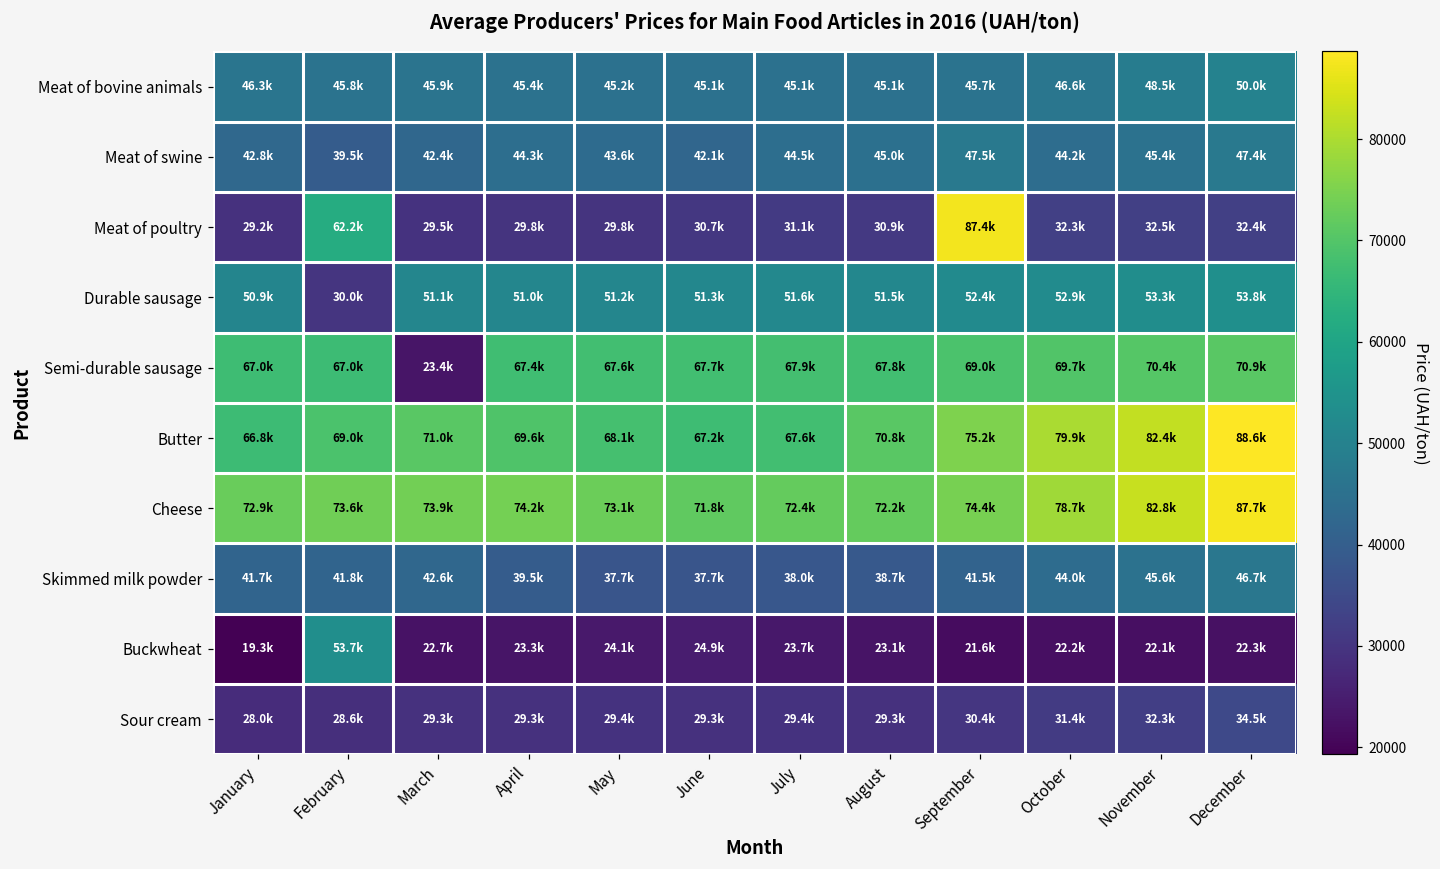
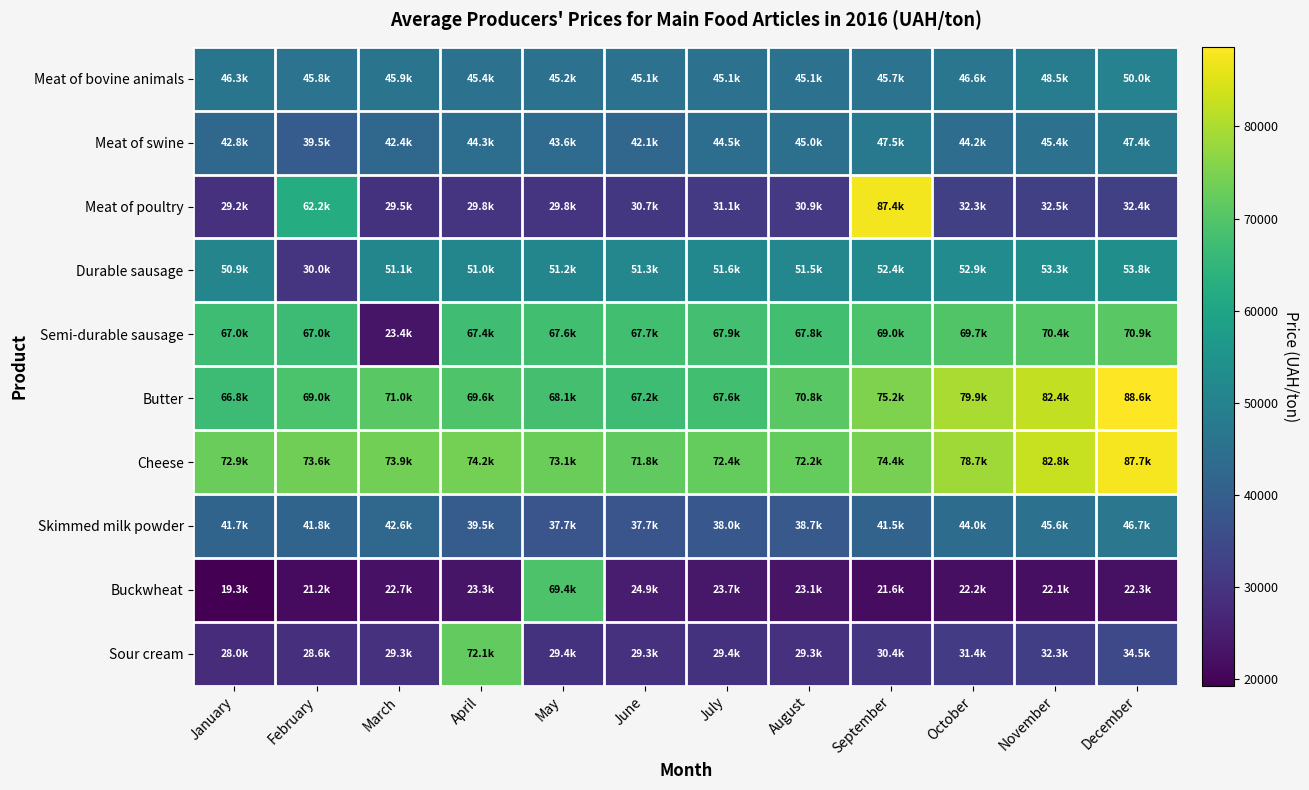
Buckwheat, February: 53.7k -> 21.2k
Buckwheat, May: 24.1k -> 69.4k
Sour cream, April: 29.3k -> 72.1k
